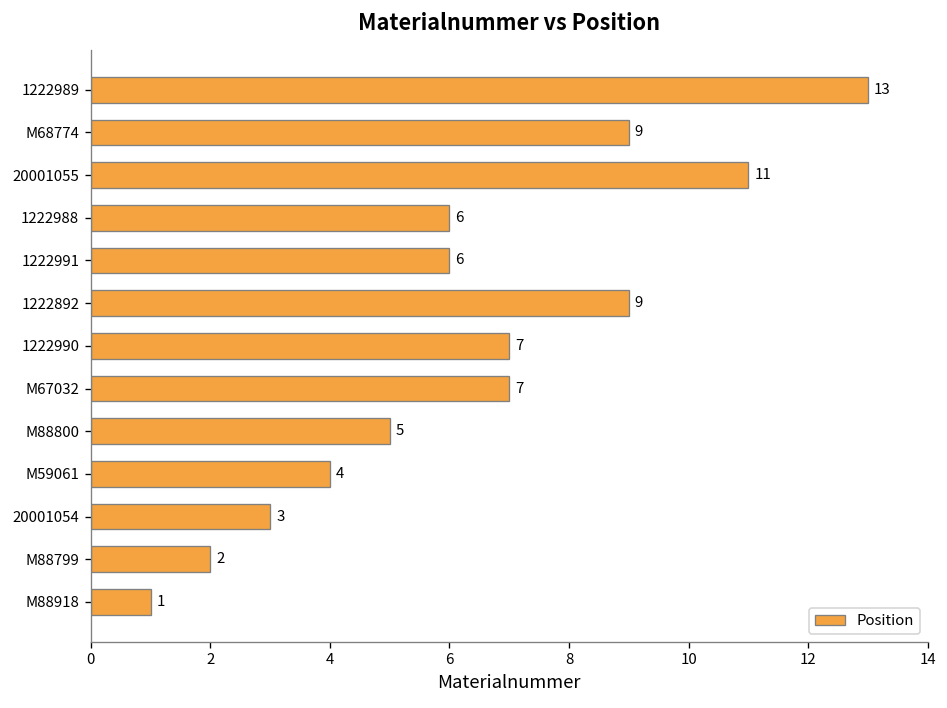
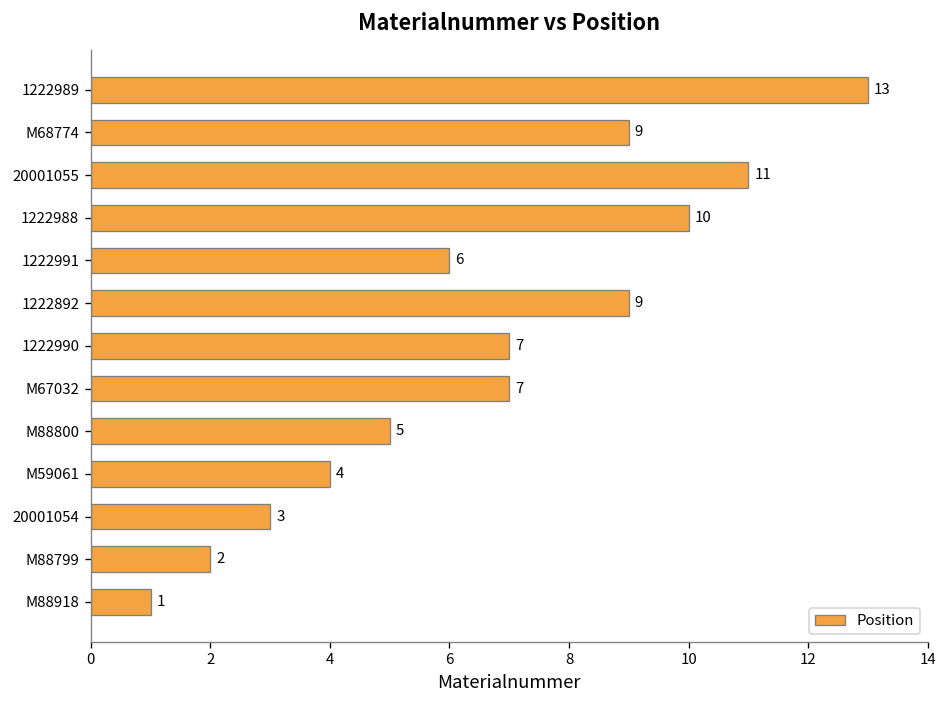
1222988: 6 -> 10
